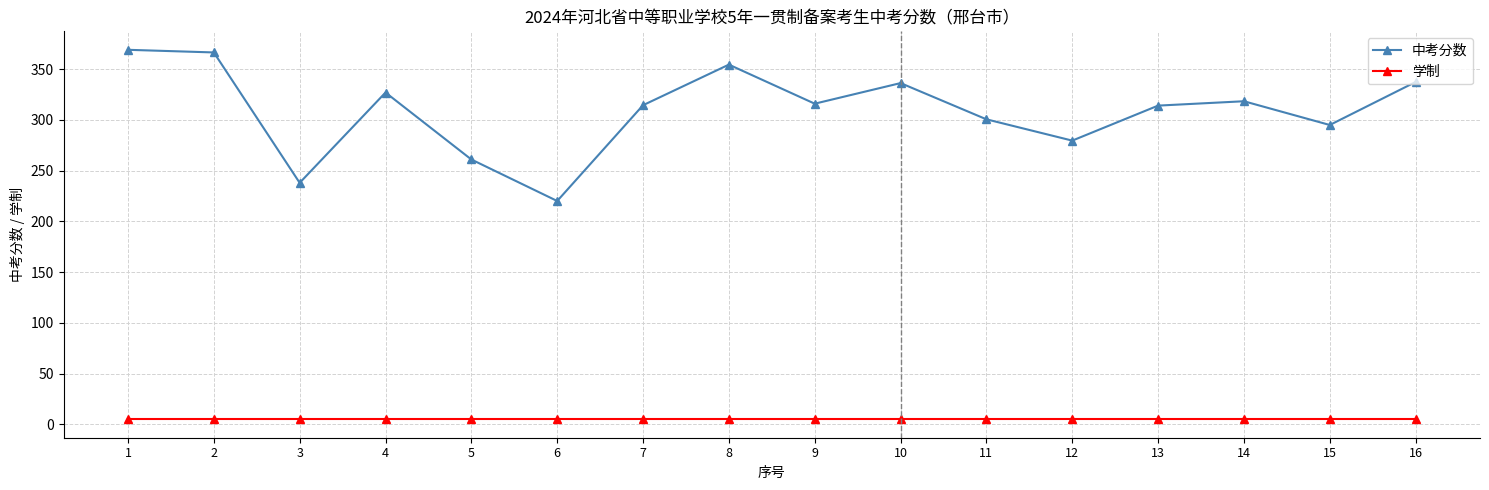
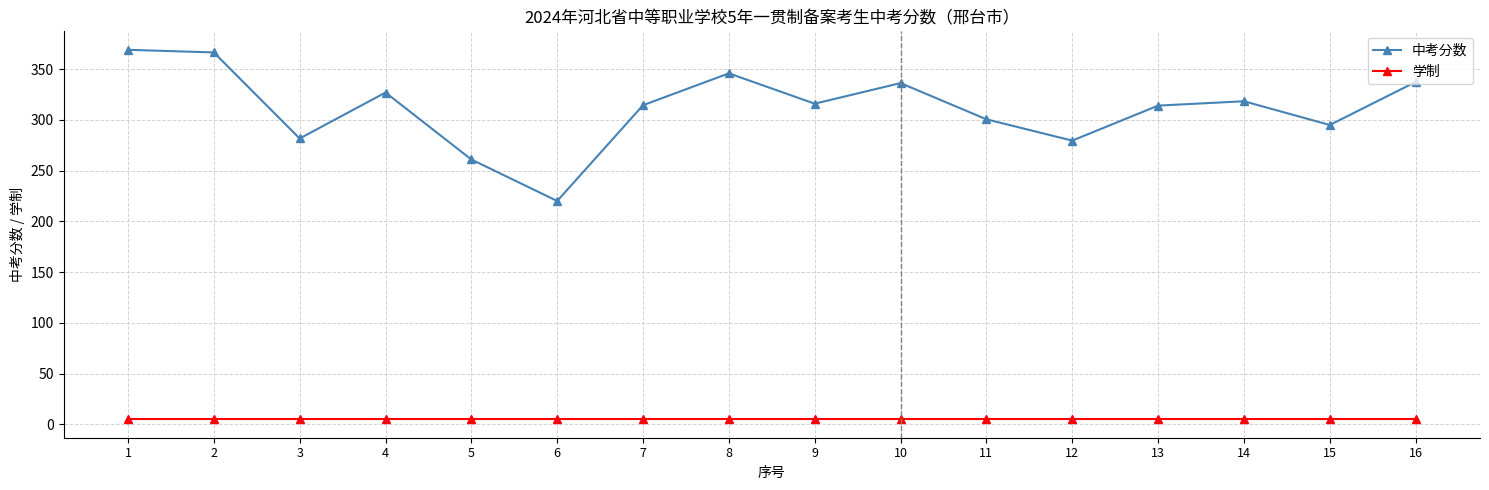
中考分数, 3: 238 -> 282
中考分数, 8: 355 -> 346
